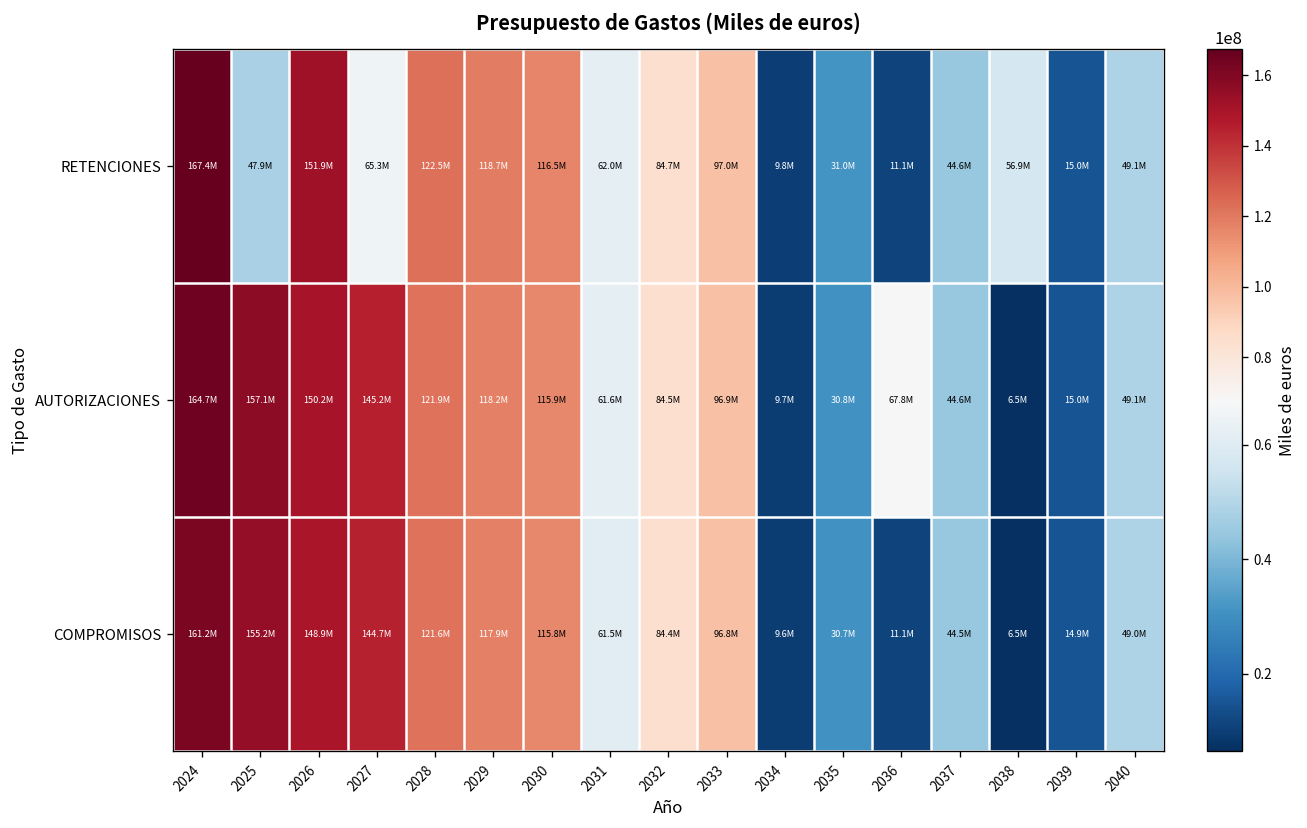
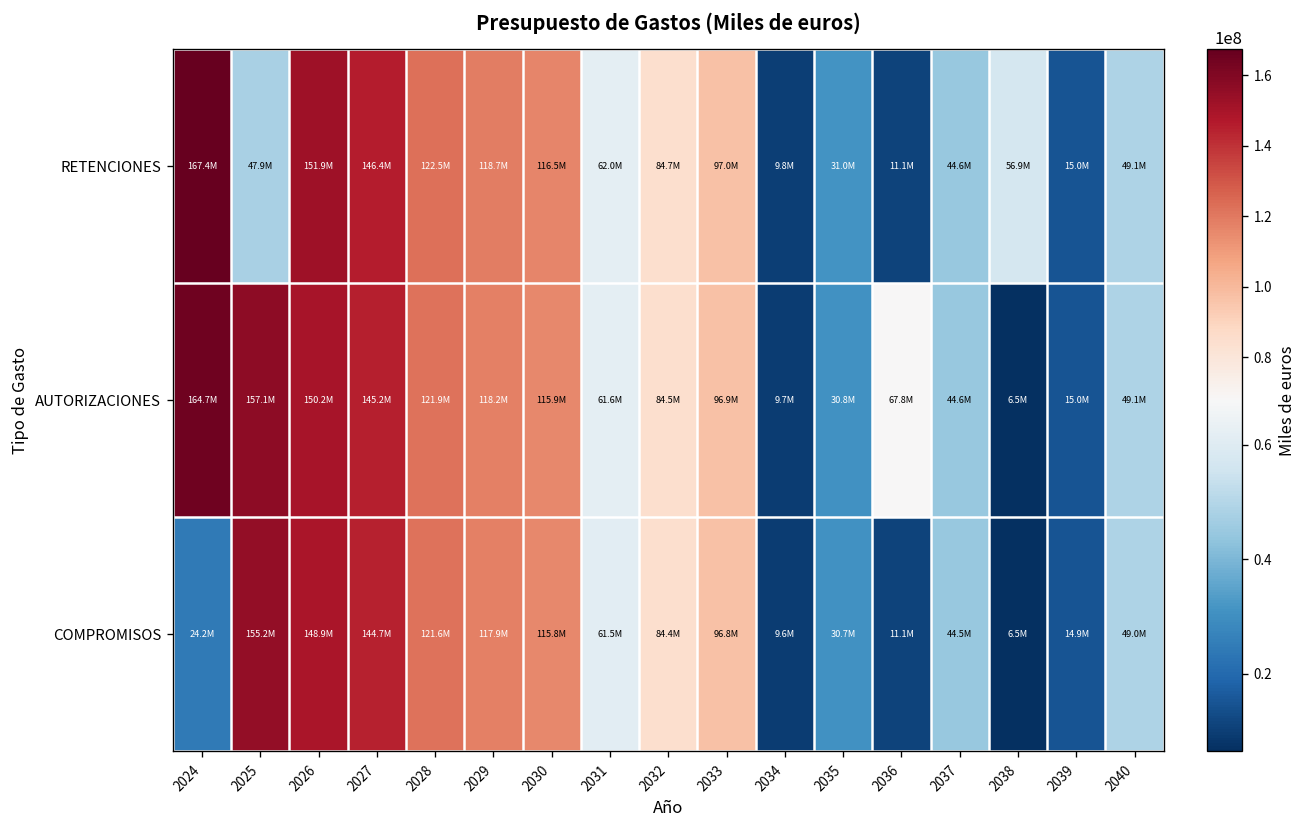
RETENCIONES, 2027: 65.3M -> 146.4M
COMPROMISOS, 2024: 161.2M -> 24.2M
